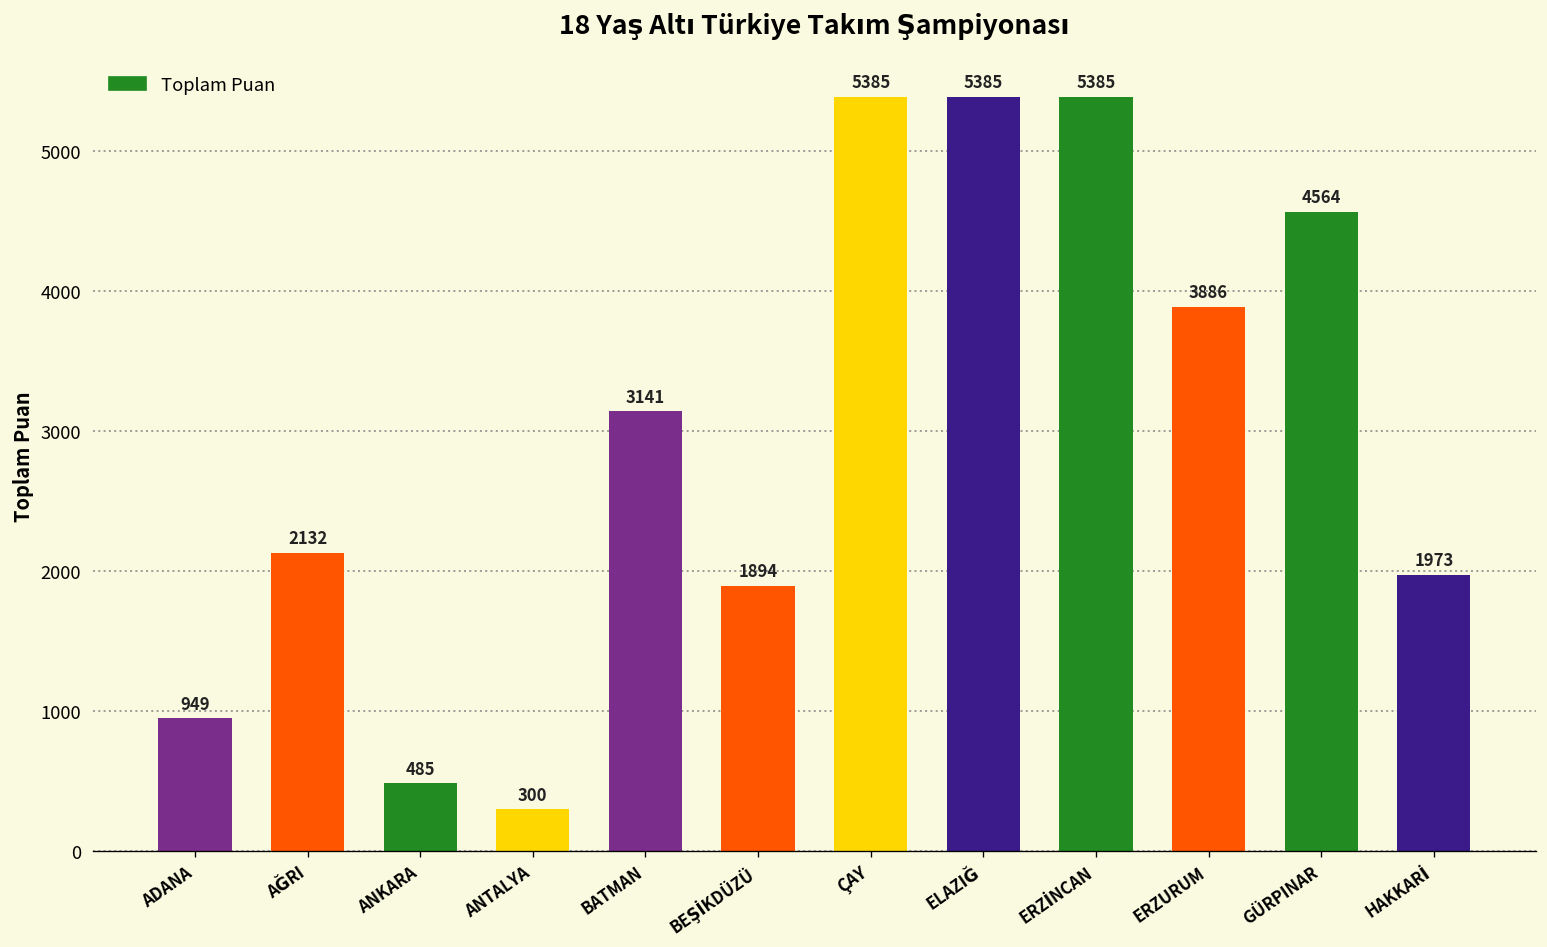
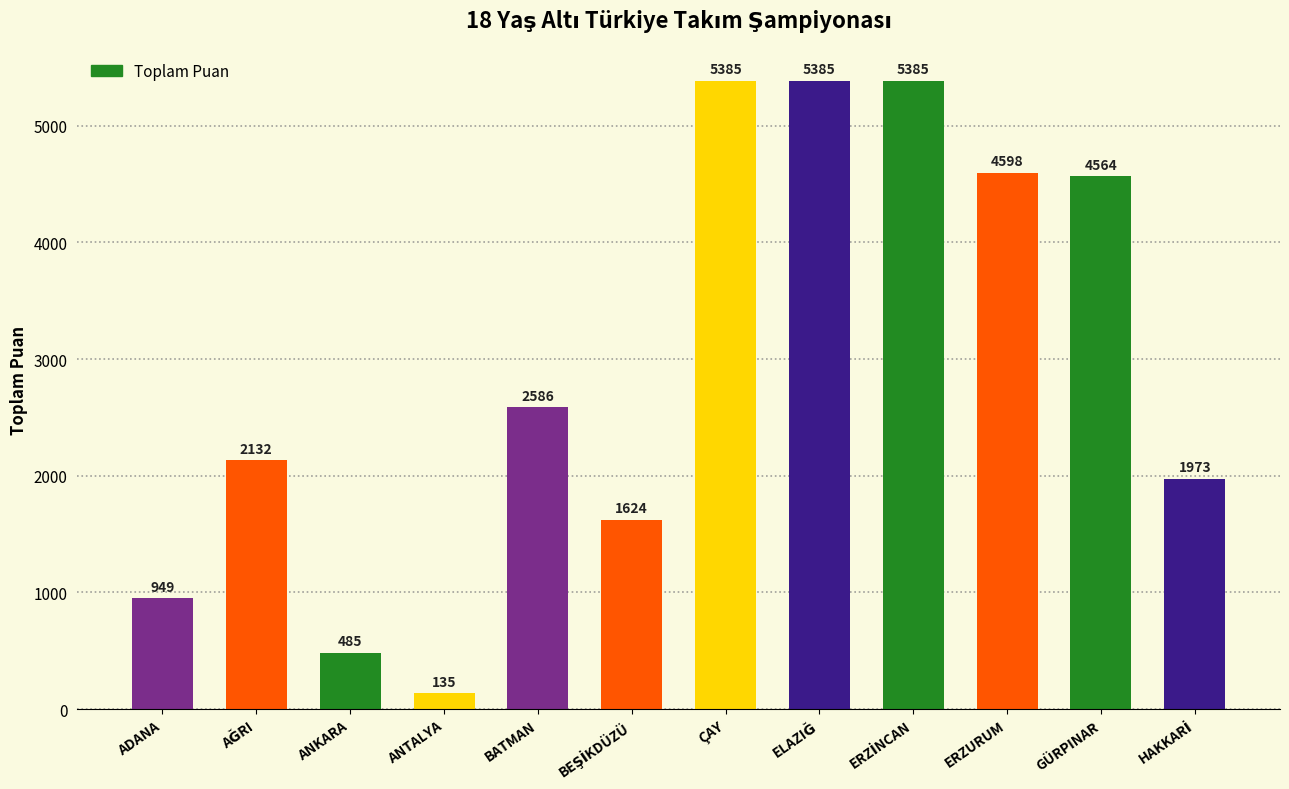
ANTALYA: 300 -> 135
BATMAN: 3141 -> 2586
BEŞİKDÜZÜ: 1894 -> 1624
ERZURUM: 3886 -> 4598
